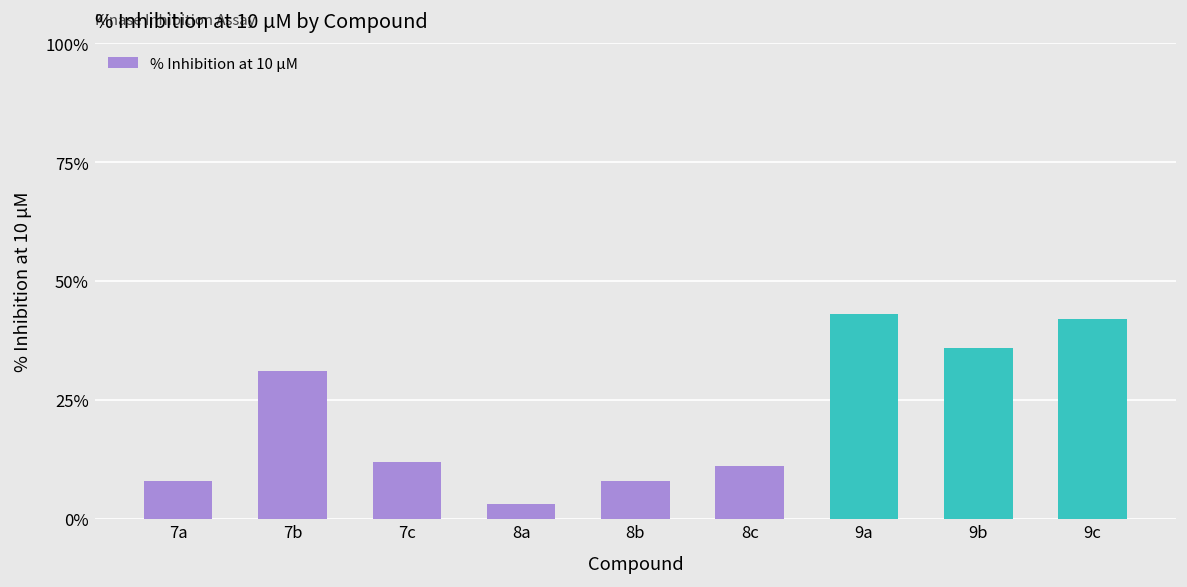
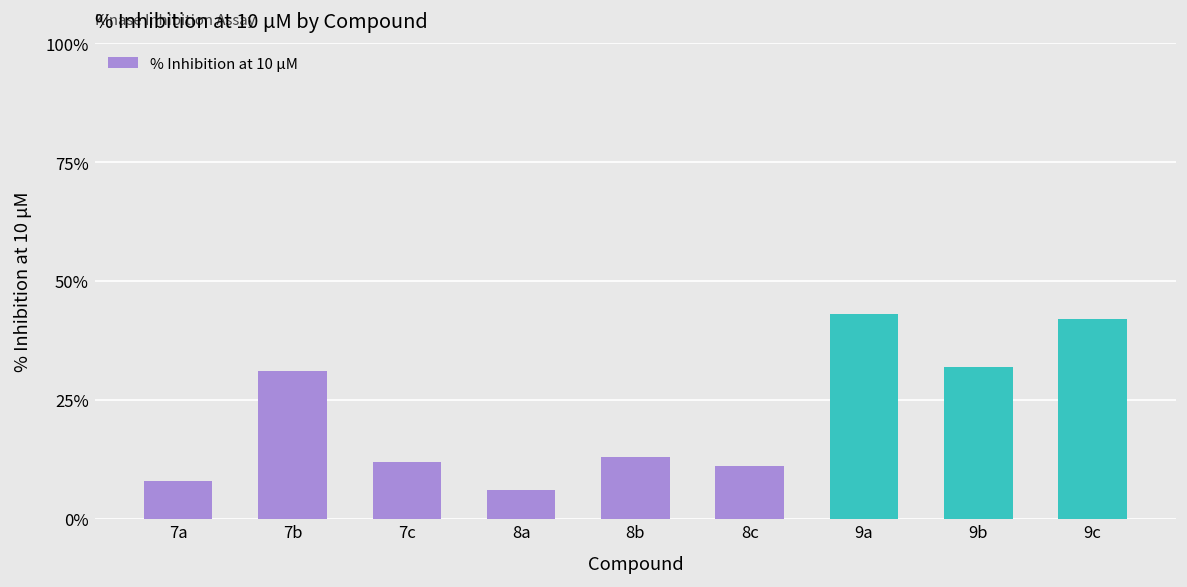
8a: 3% -> 6%
8b: 8% -> 13%
9b: 36% -> 32%
